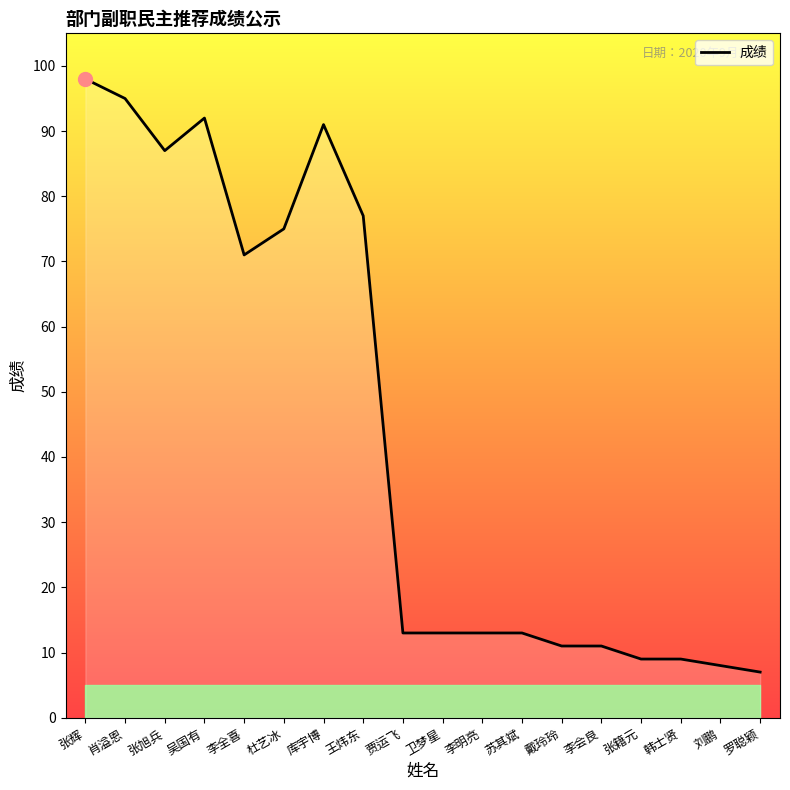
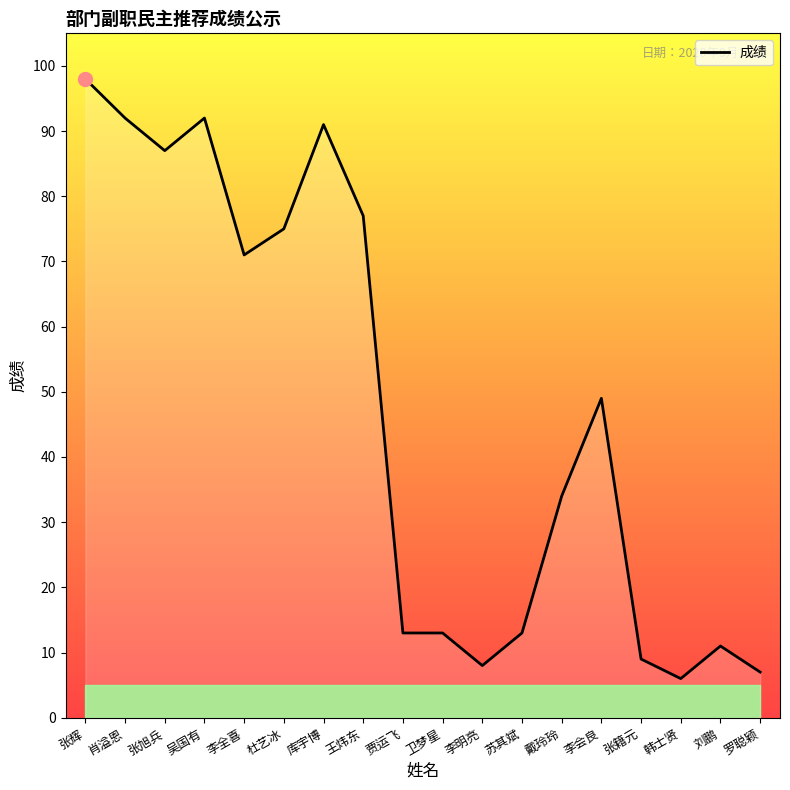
成绩, 肖溢恩: 95 -> 92
成绩, 李明亮: 13 -> 8
成绩, 戴玲玲: 11 -> 34
成绩, 李会良: 11 -> 49
成绩, 韩士贤: 9 -> 6
成绩, 刘鹏: 8 -> 11
